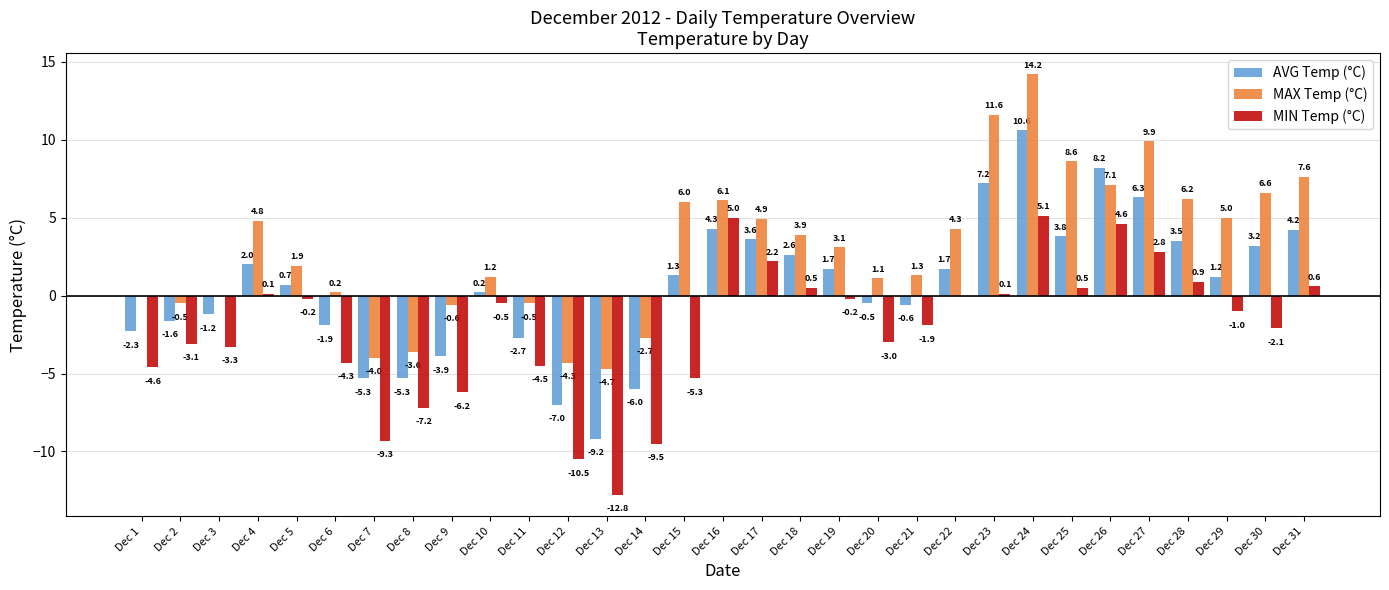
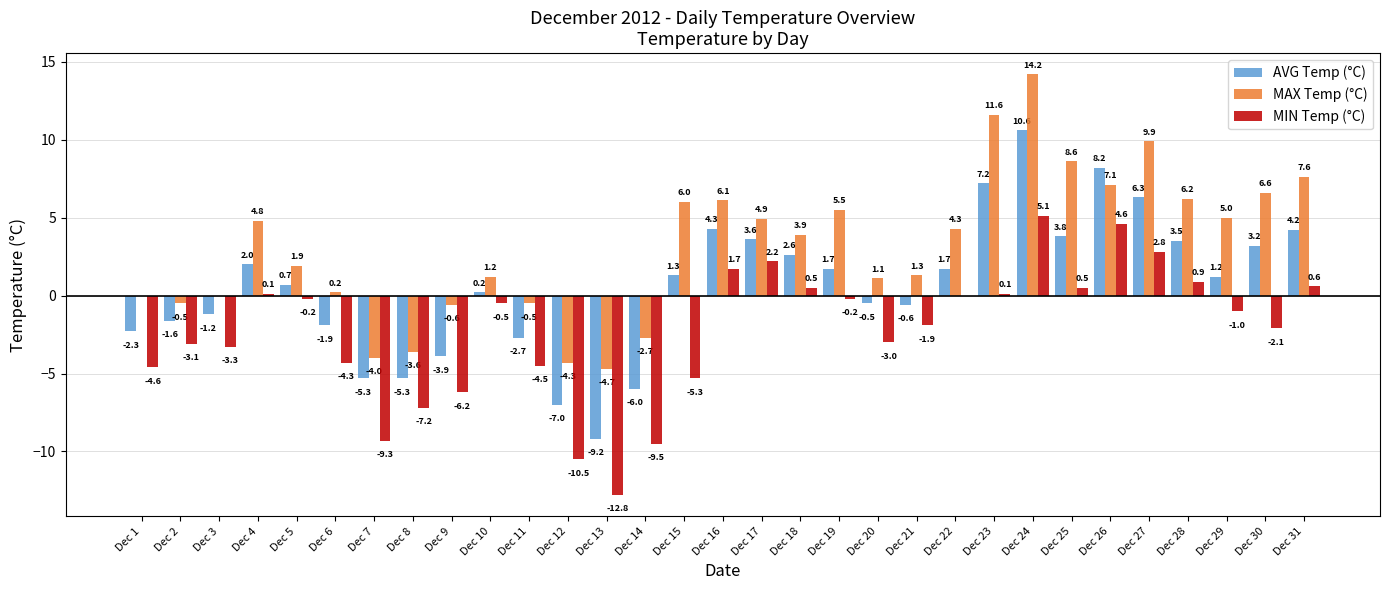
MIN Temp (°C), Dec 16: 5.0 -> 1.7
MAX Temp (°C), Dec 19: 3.1 -> 5.5
